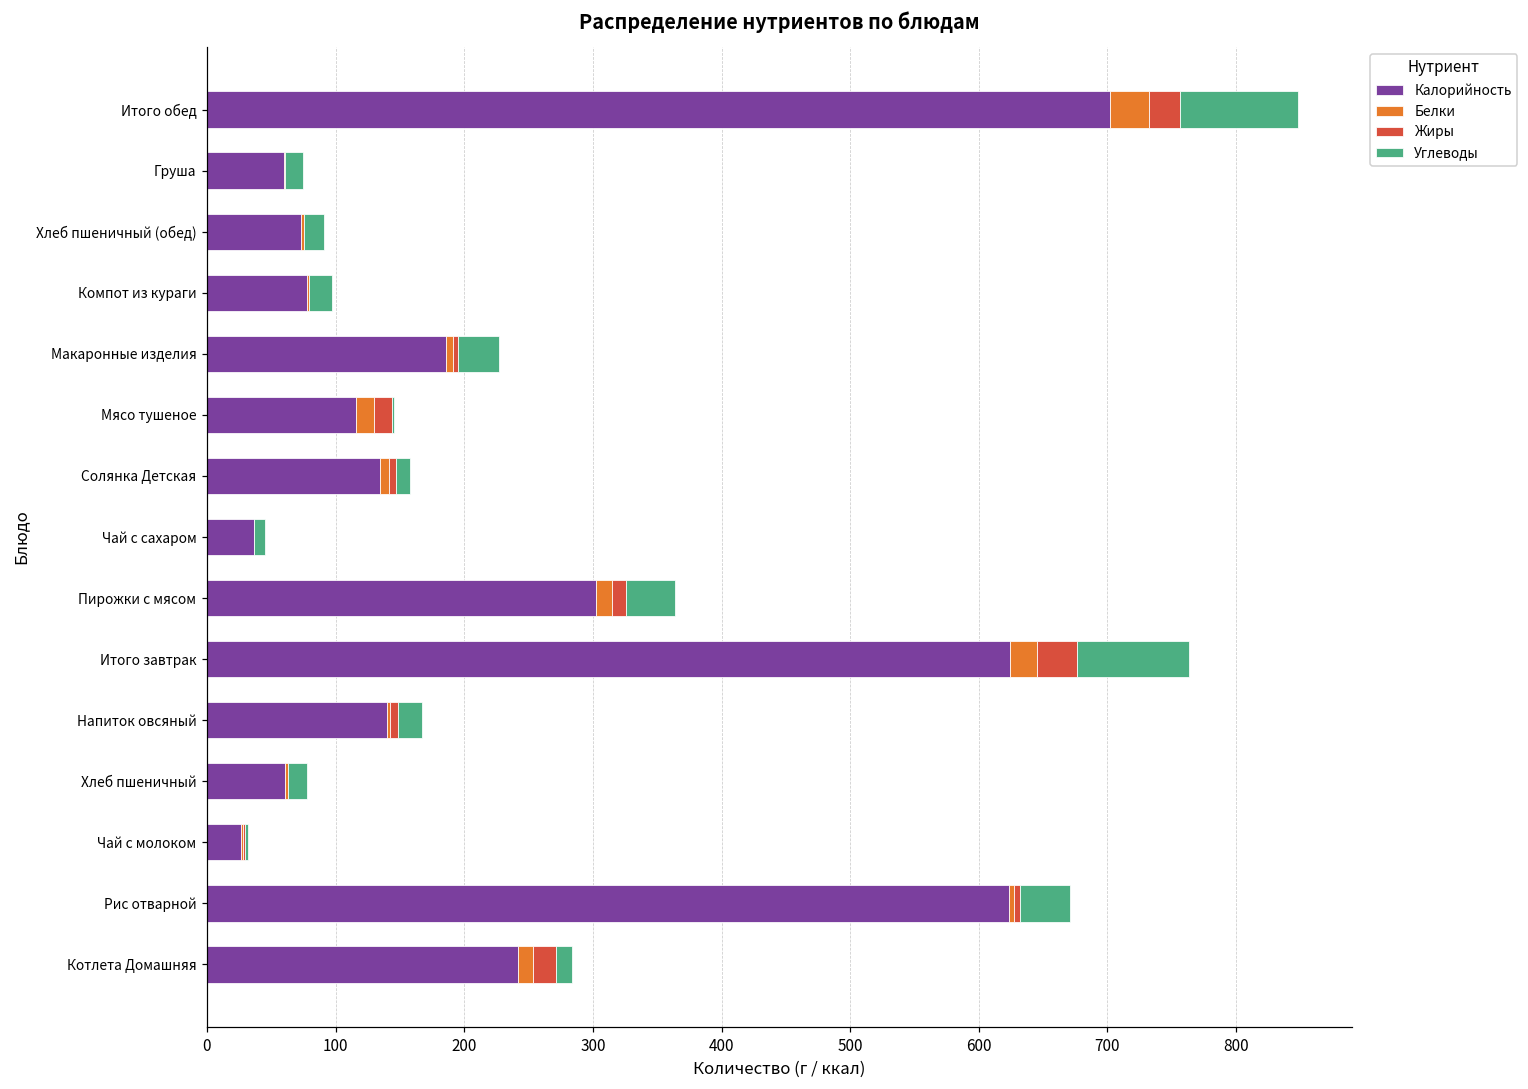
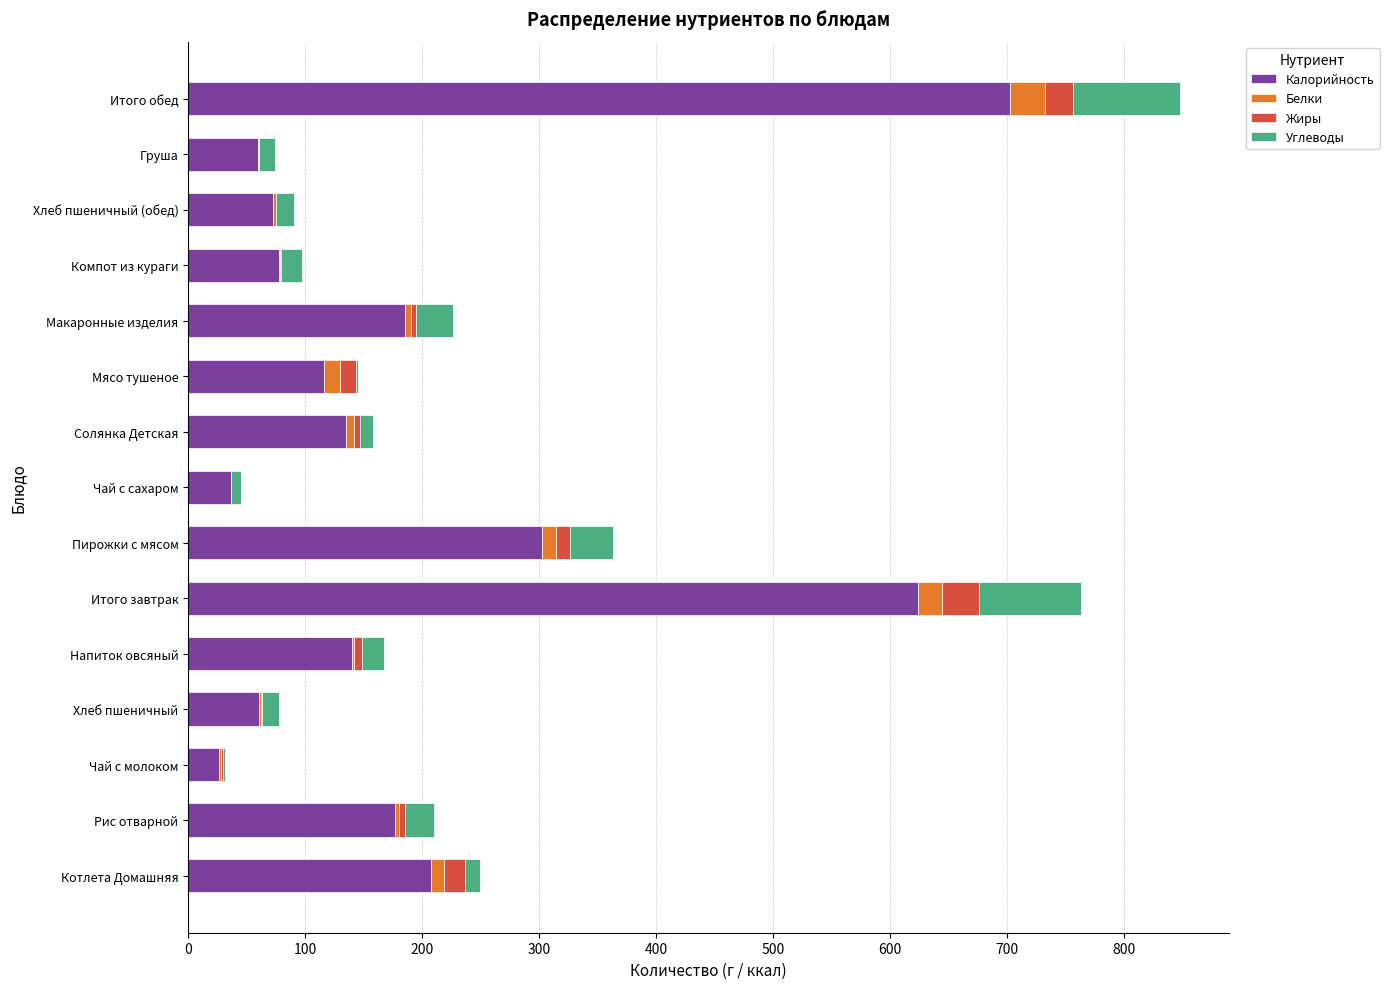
Калорийность, Рис отварной: 623 -> 177
Углеводы, Рис отварной: 39 -> 25
Калорийность, Котлета Домашняя: 242 -> 207
